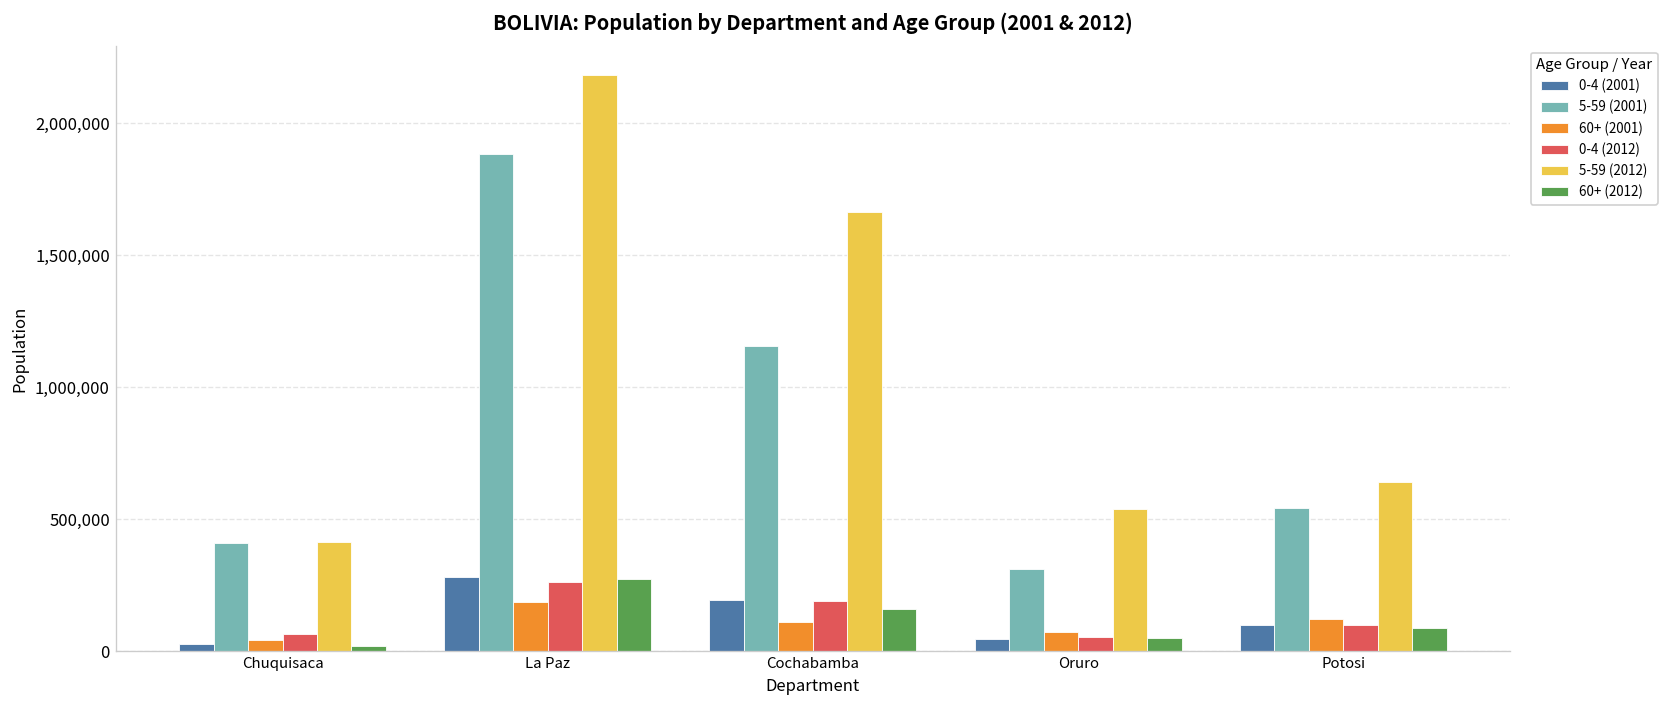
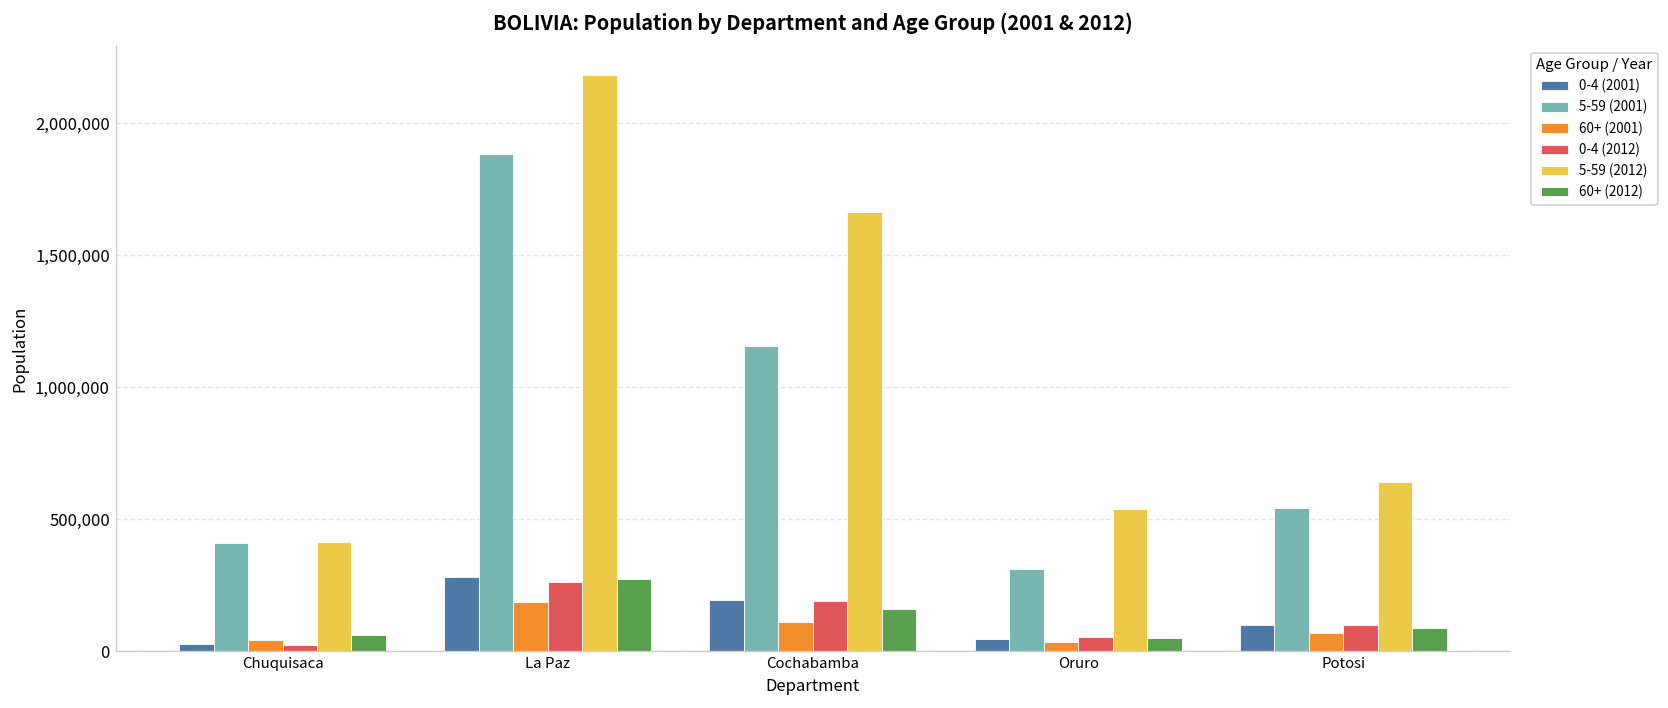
0-4 (2012), Chuquisaca: 60,000 -> 20,000
60+ (2012), Chuquisaca: 20,000 -> 60,000
60+ (2001), Oruro: 70,000 -> 30,000
60+ (2001), Potosi: 120,000 -> 70,000
